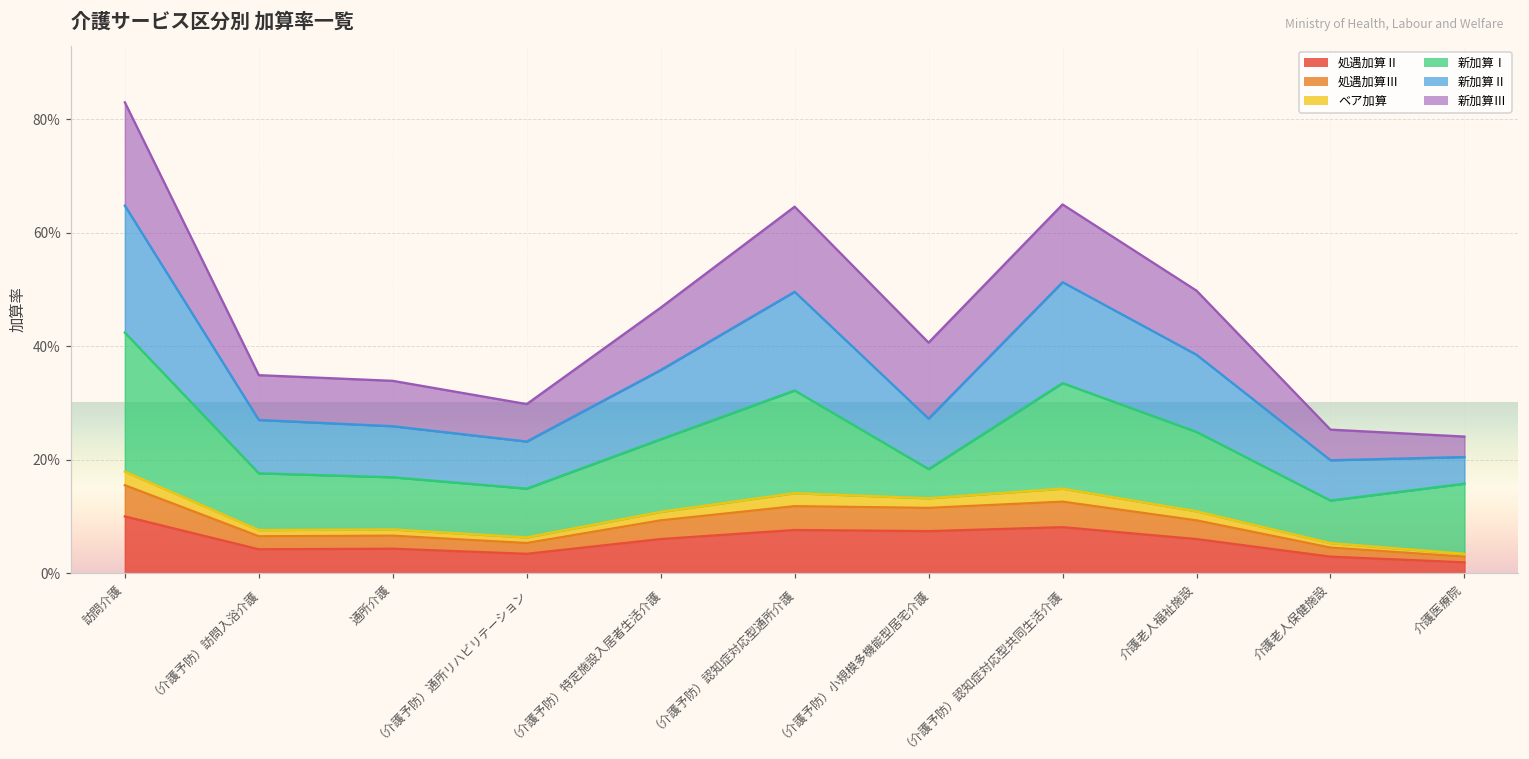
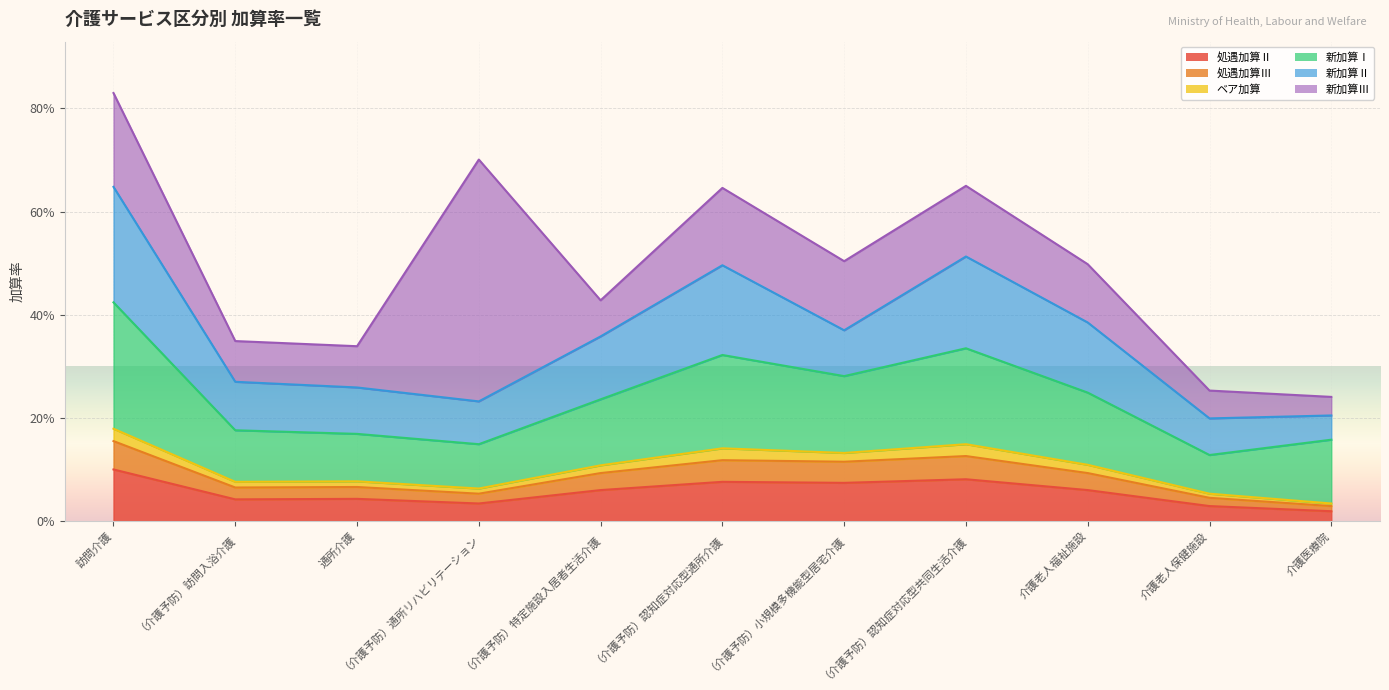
新加算Ⅲ, （介護予防）通所リハビリテーション: 7% -> 47%
新加算Ⅲ, （介護予防）特定施設入居者生活介護: 11% -> 7%
新加算Ⅰ, （介護予防）小規模多機能型居宅介護: 5% -> 15%
